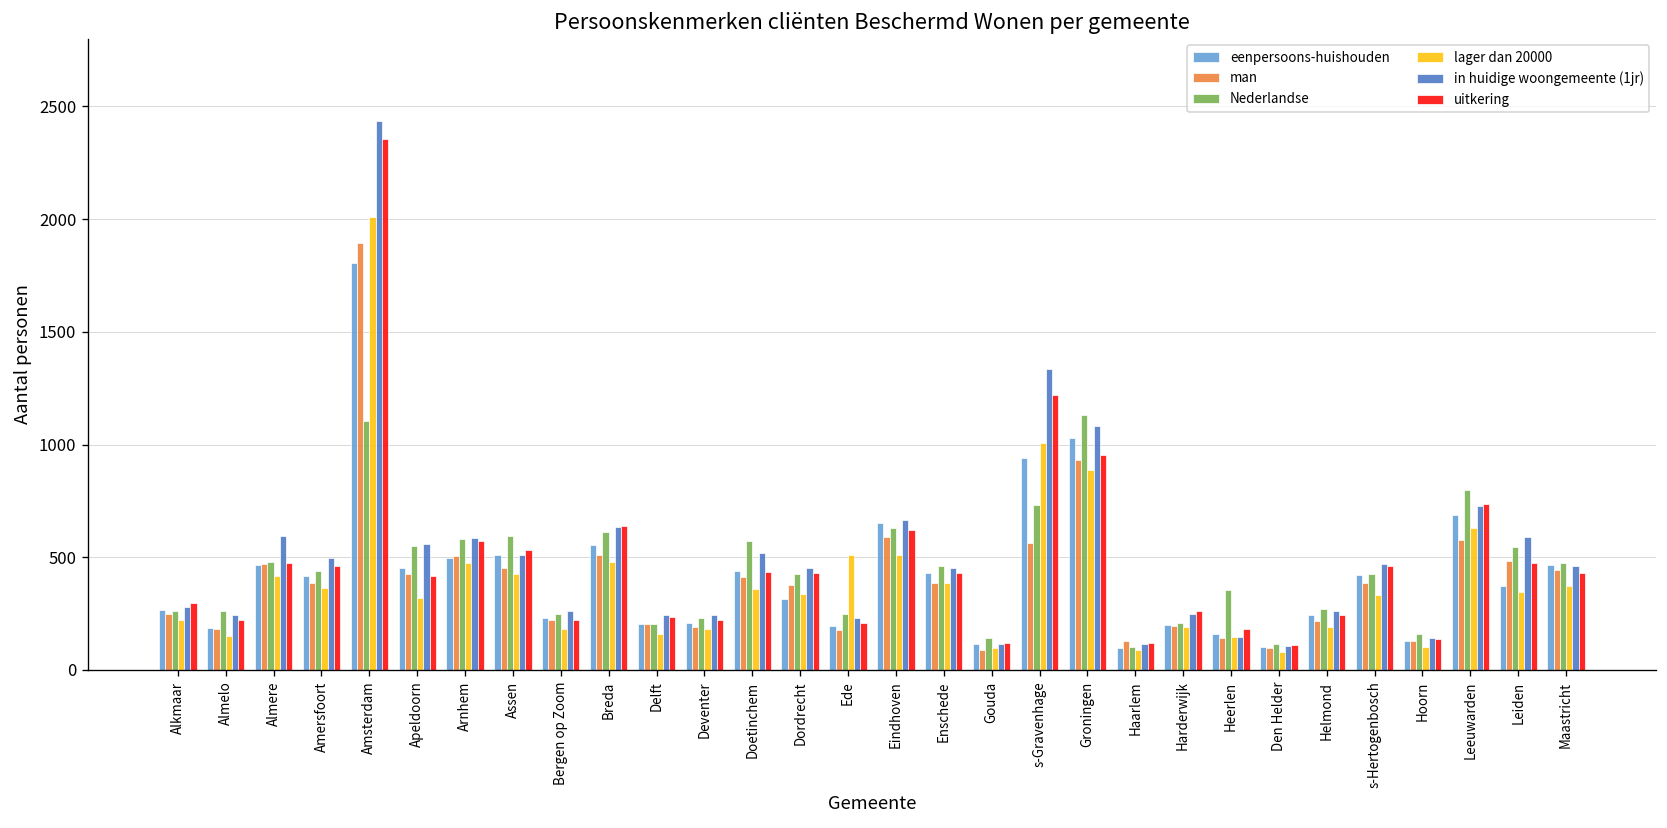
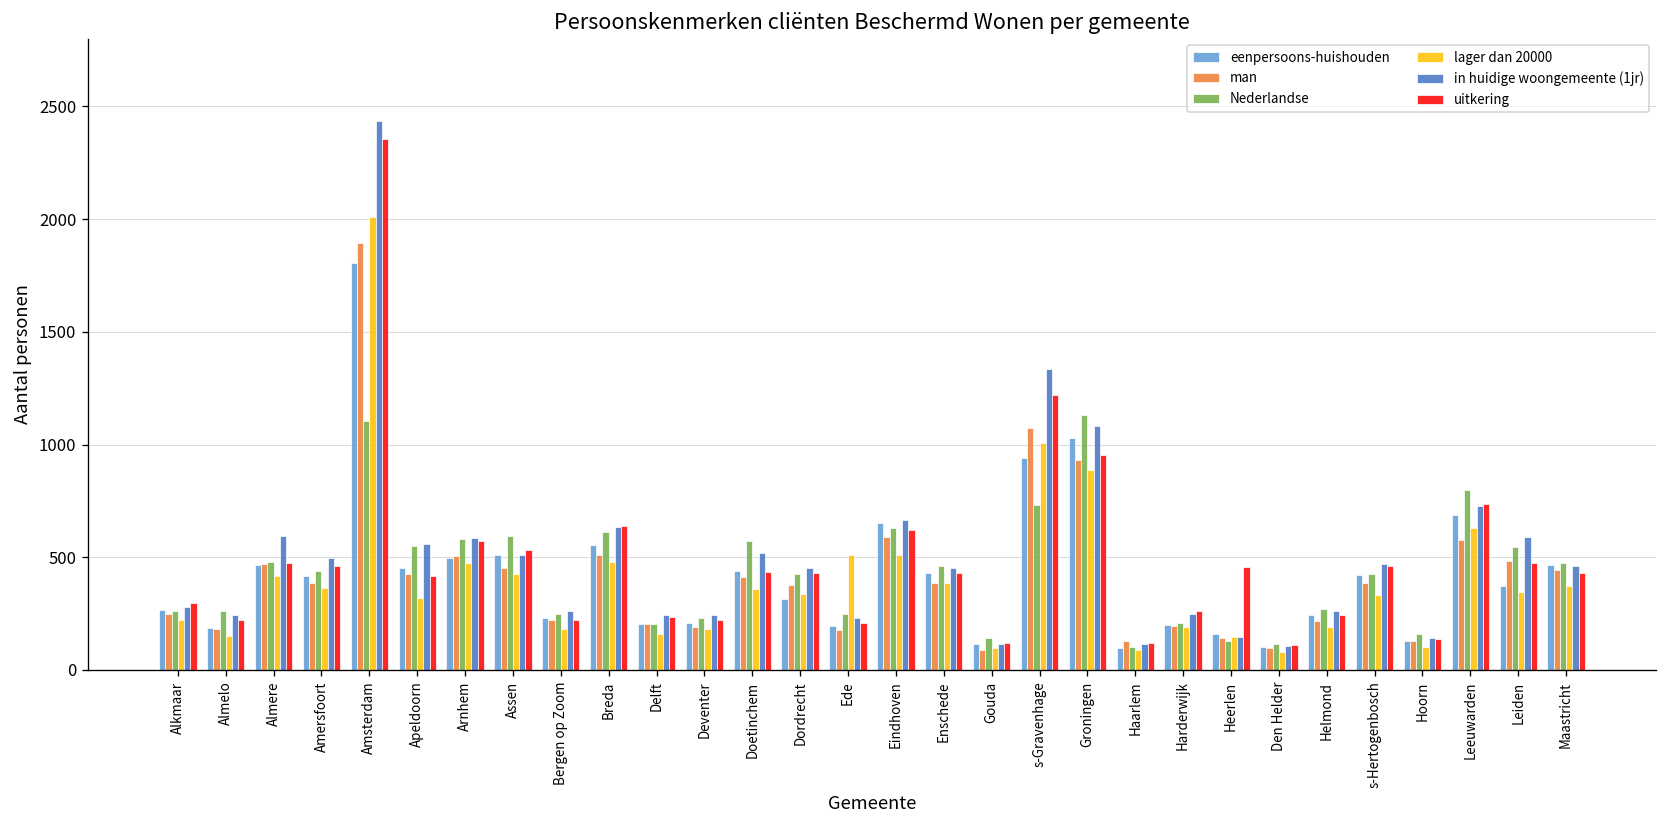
man, s-Gravenhage: 560 -> 1080
Nederlandse, Heerlen: 360 -> 130
uitkering, Heerlen: 180 -> 460
